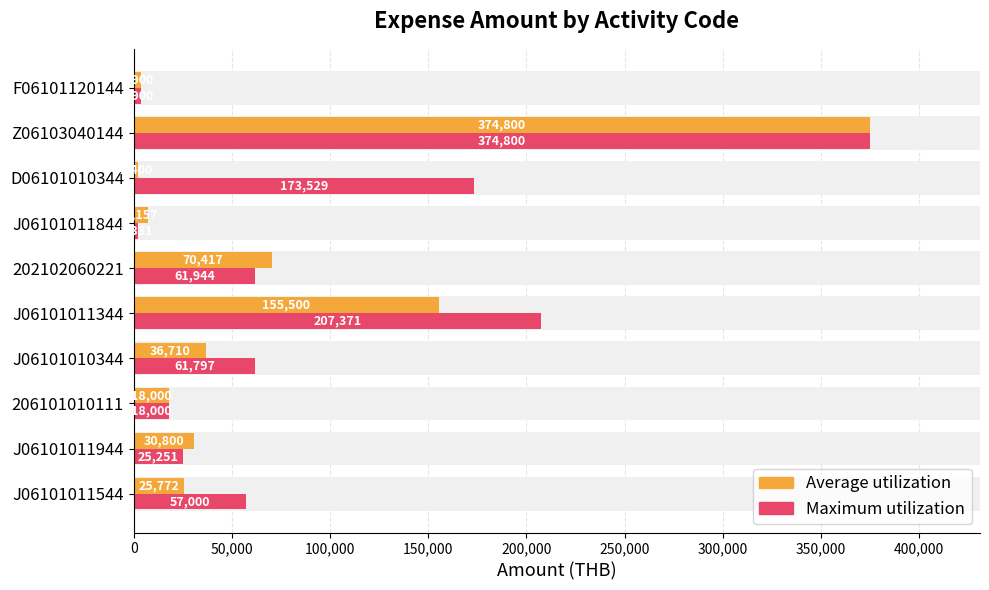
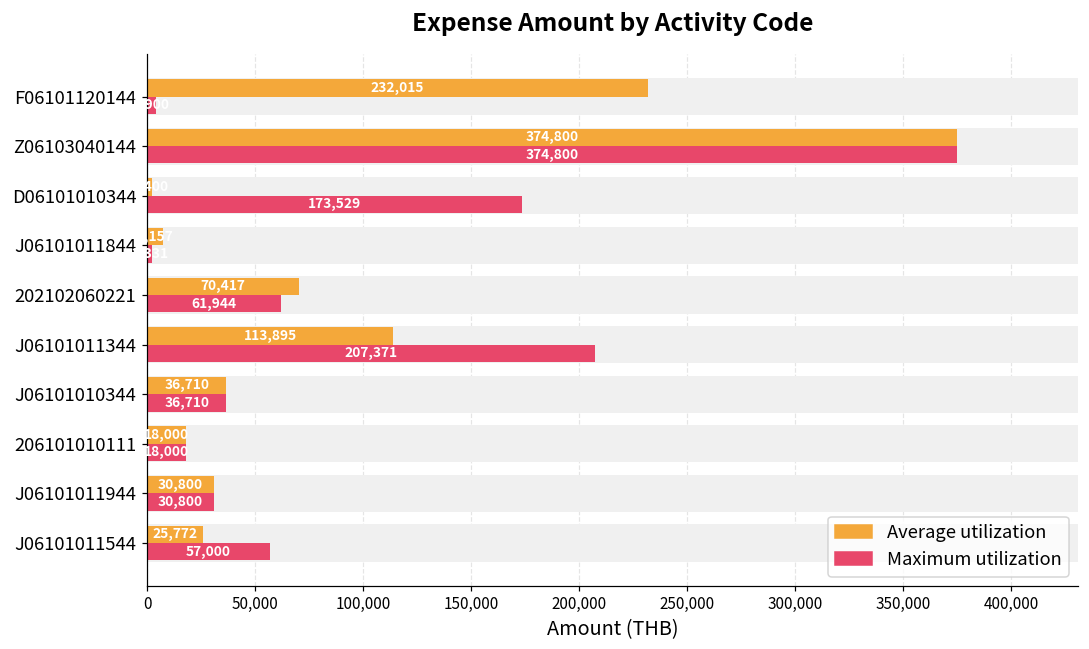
Average utilization, F06101120144: 4,000 -> 232,000
Average utilization, J06101011344: 155,500 -> 113,895
Maximum utilization, J06101010344: 61,797 -> 36,710
Maximum utilization, J06101011944: 25,251 -> 30,800
